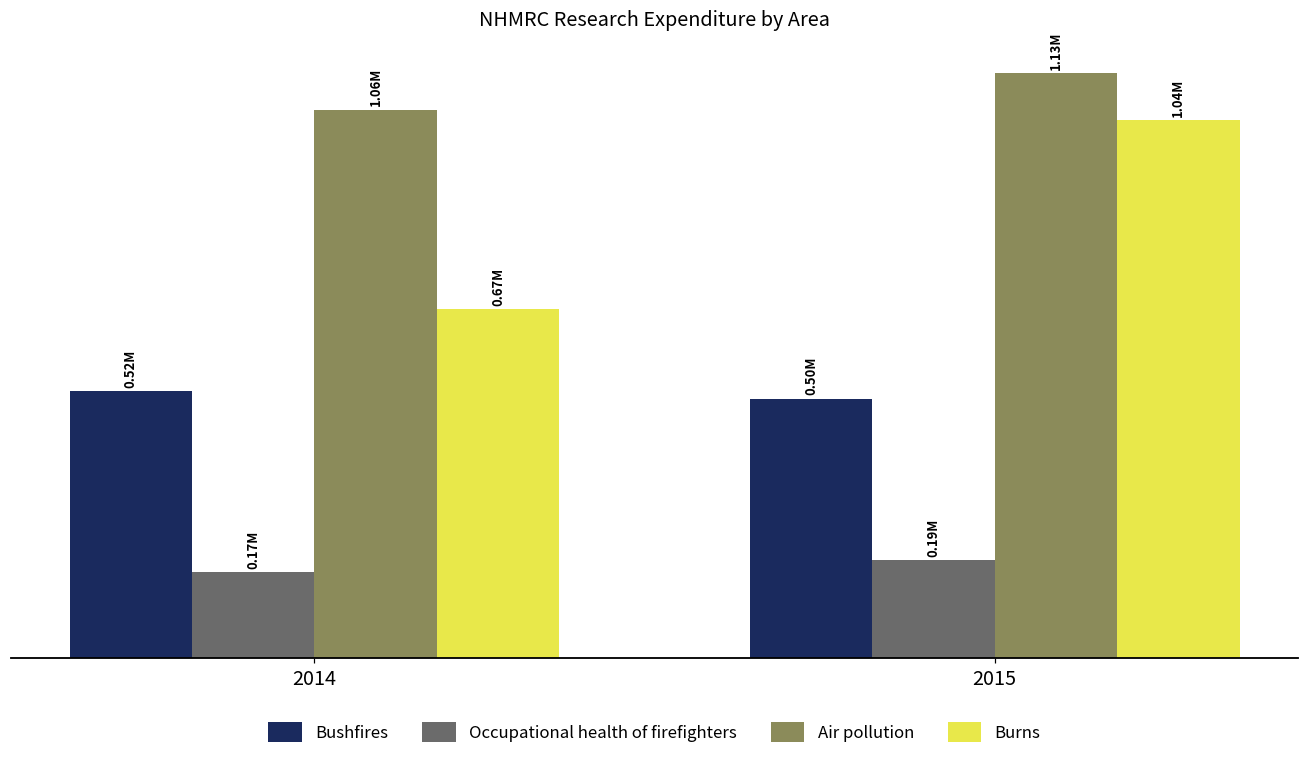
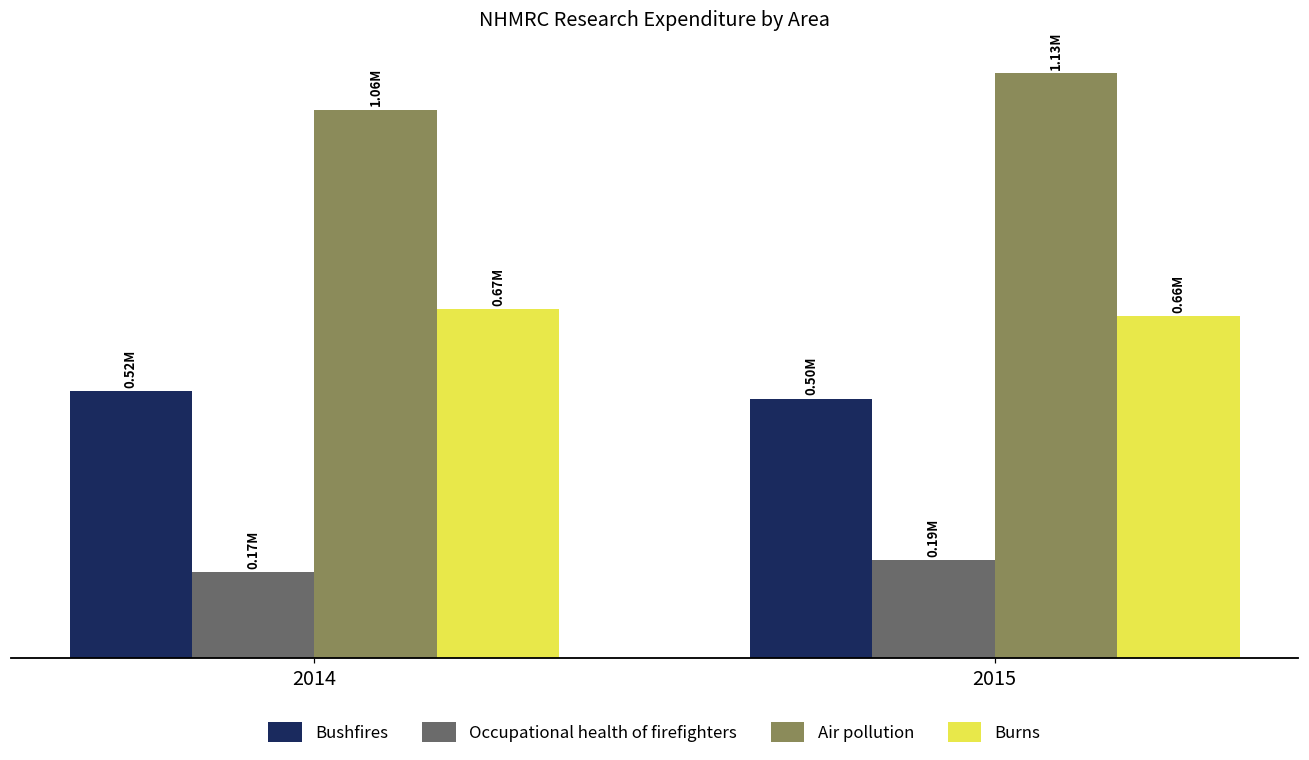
Burns, 2015: 1.04M -> 0.66M
